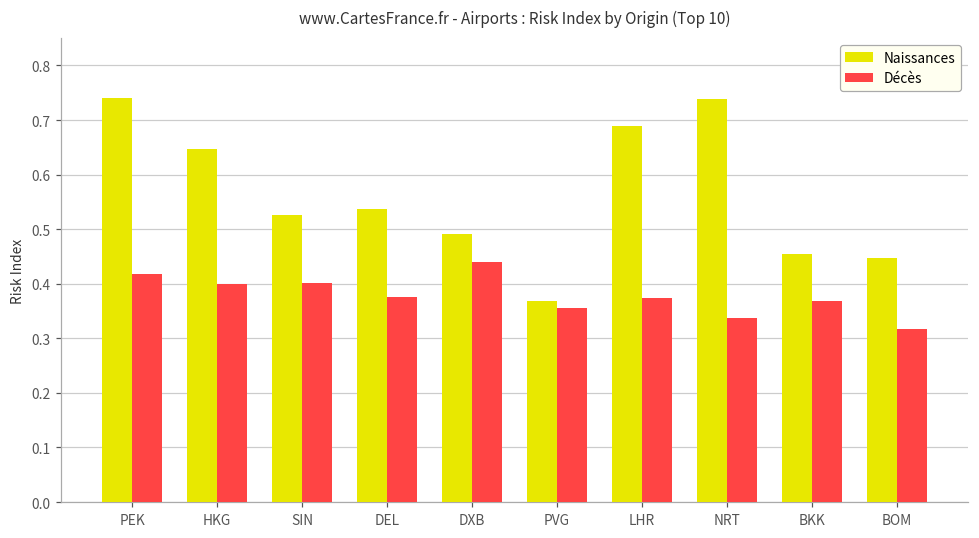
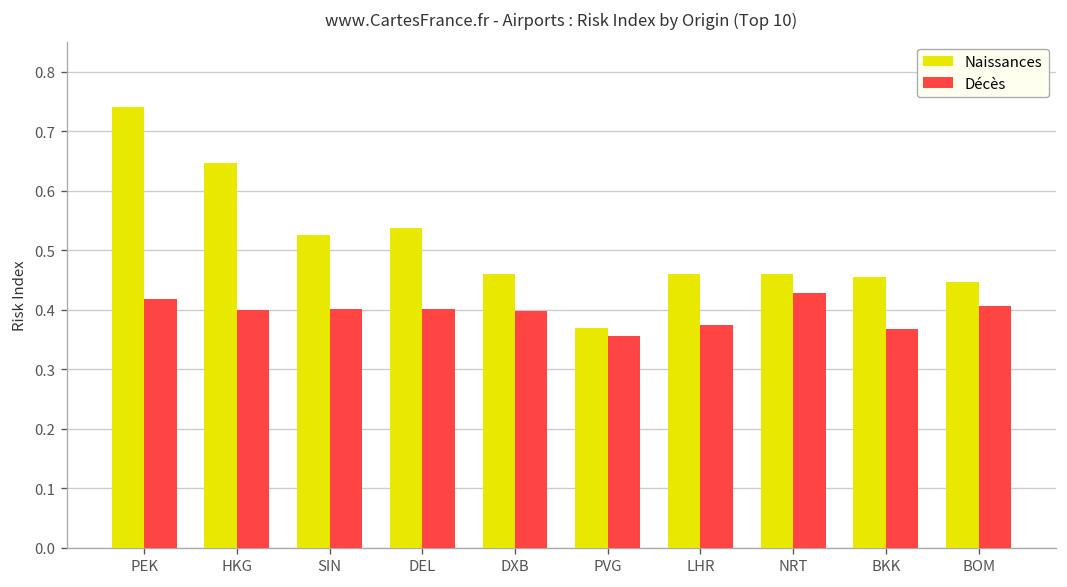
Décès, DEL: 0.38 -> 0.40
Naissances, DXB: 0.49 -> 0.46
Décès, DXB: 0.44 -> 0.40
Naissances, LHR: 0.69 -> 0.46
Naissances, NRT: 0.74 -> 0.46
Décès, NRT: 0.34 -> 0.43
Décès, BOM: 0.32 -> 0.41
